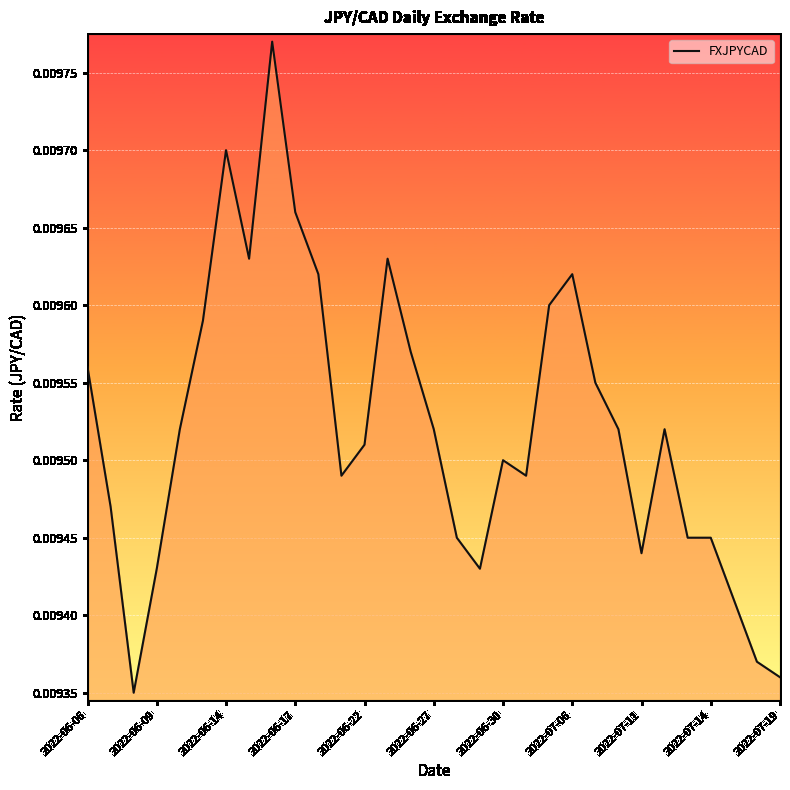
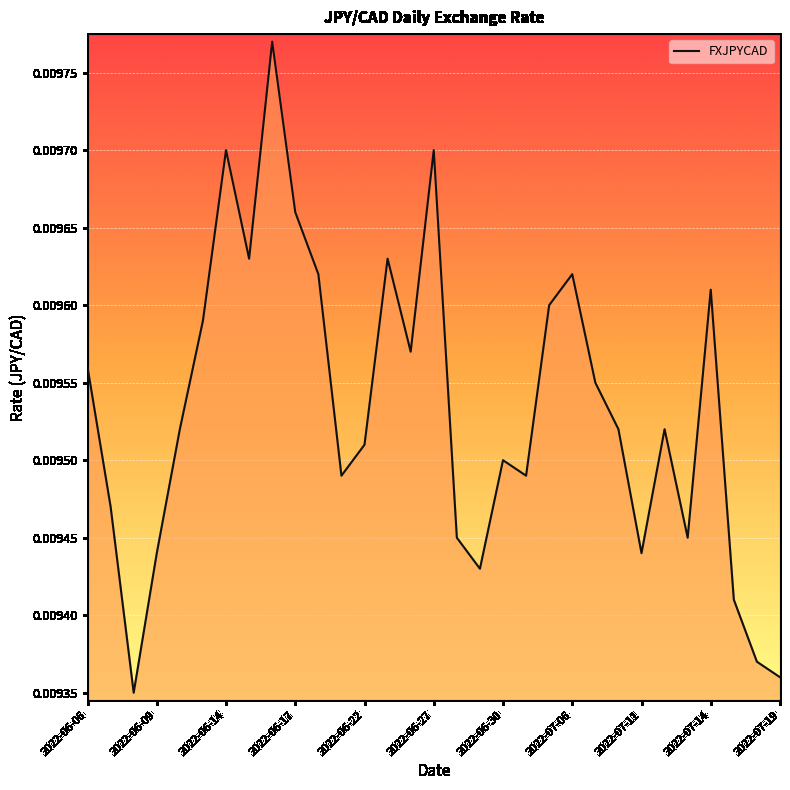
2022-06-09: 0.00943 -> 0.00944
2022-06-27: 0.00952 -> 0.00970
2022-07-14: 0.00945 -> 0.00961
